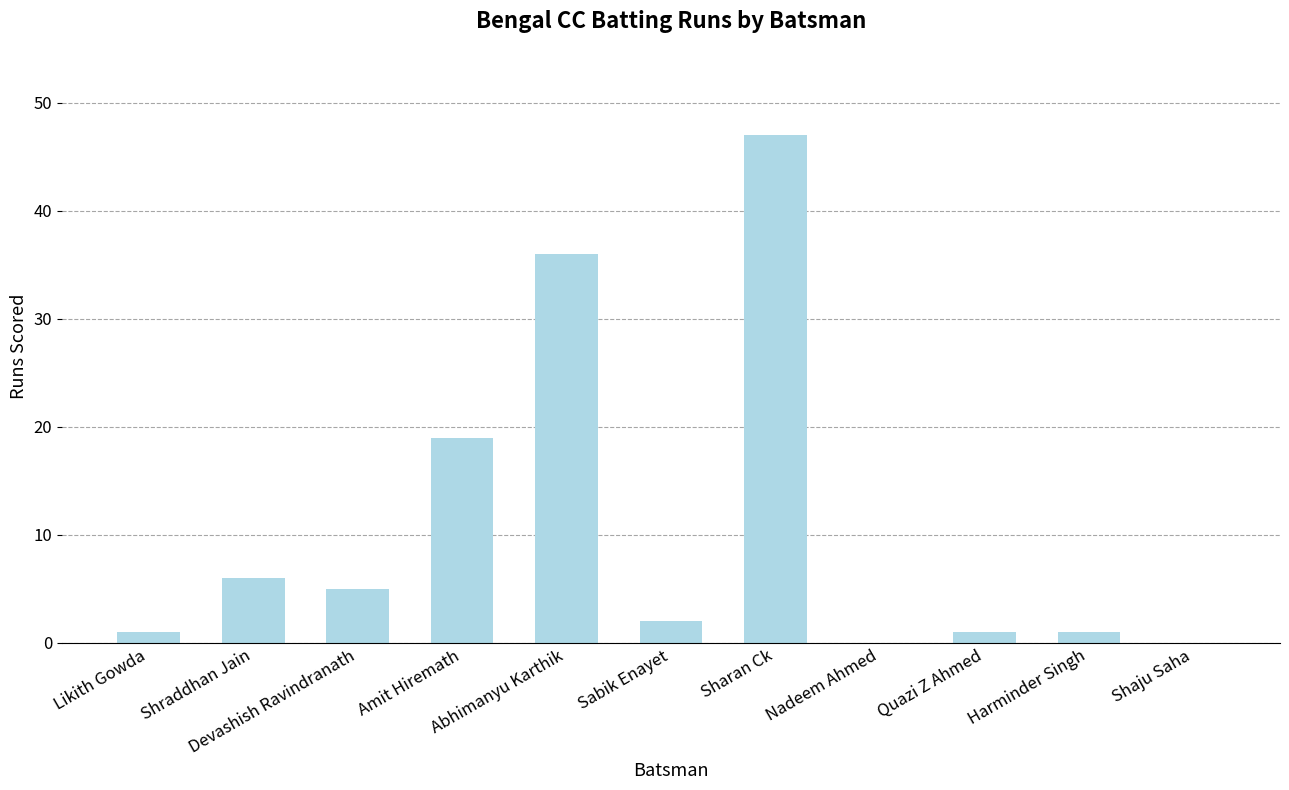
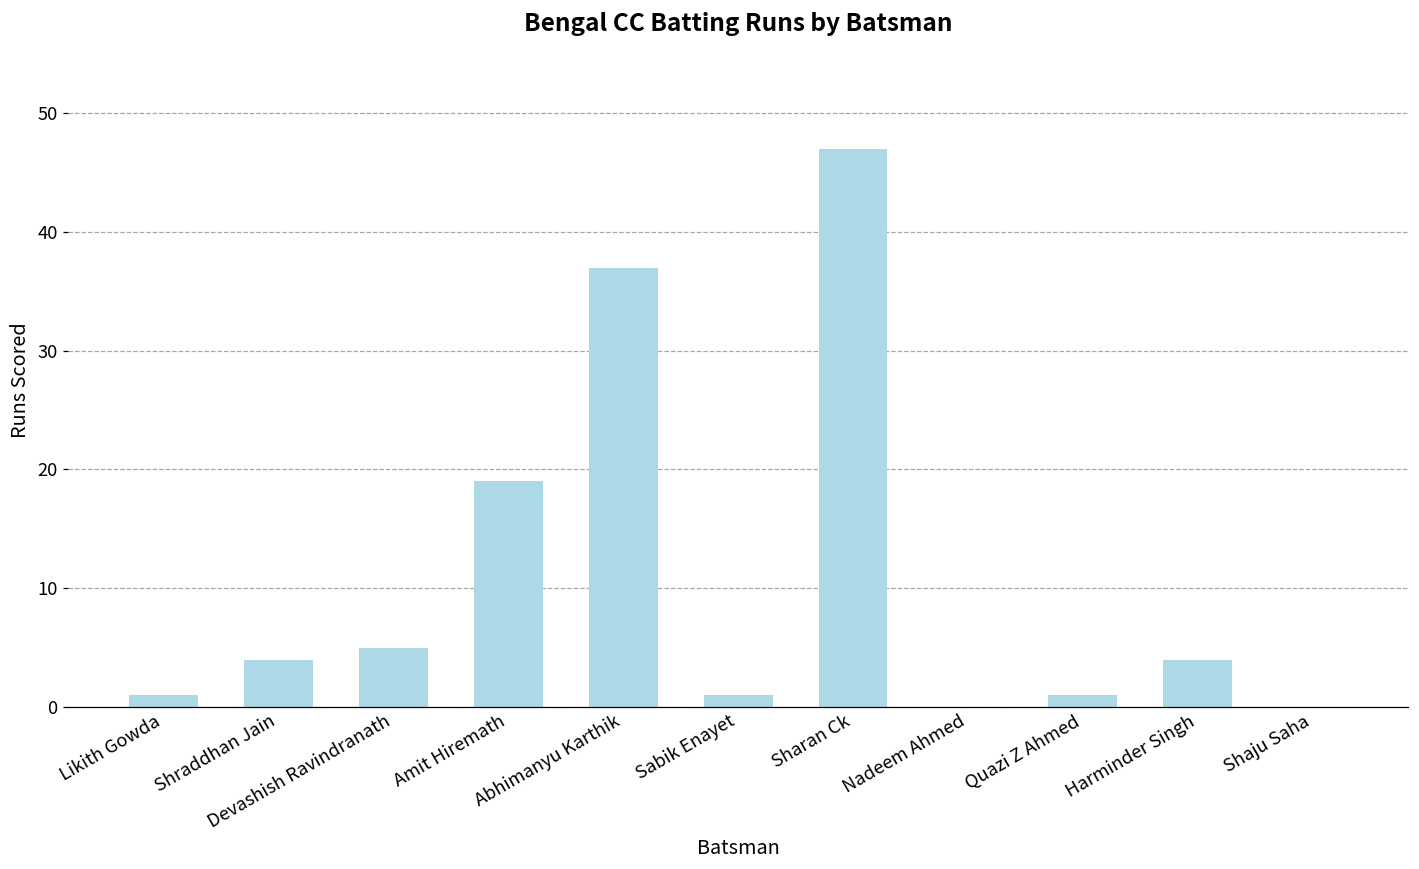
Shraddhan Jain: 6 -> 4
Abhimanyu Karthik: 36 -> 37
Sabik Enayet: 2 -> 1
Harminder Singh: 1 -> 4
